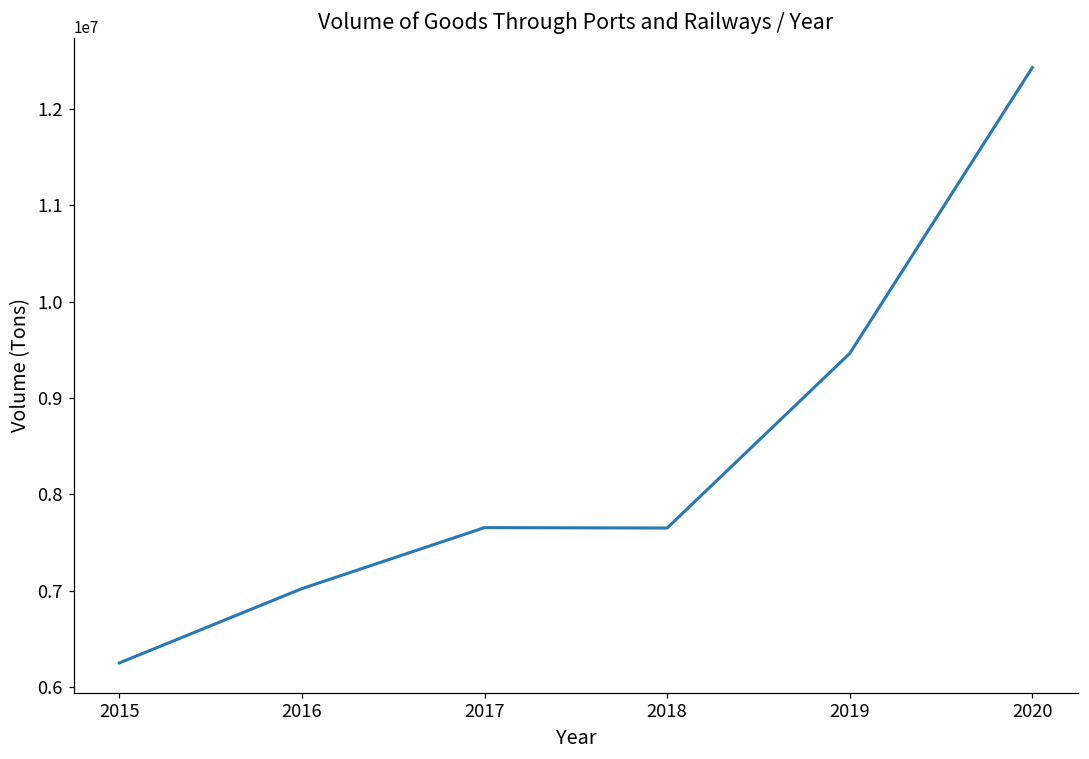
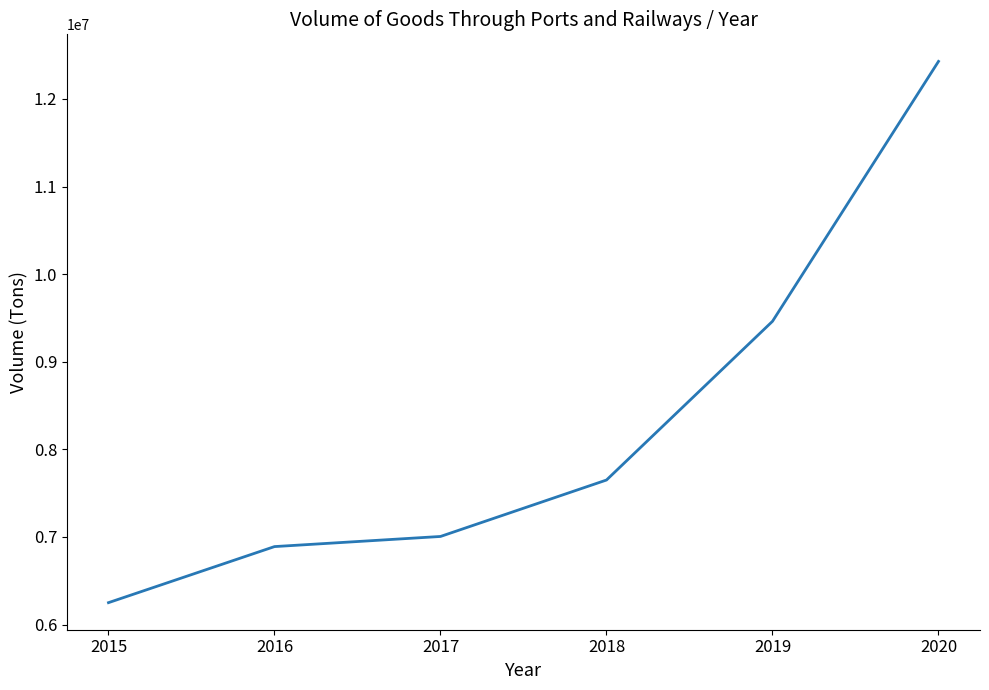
2016: 7000000 -> 6900000
2017: 7700000 -> 7000000
